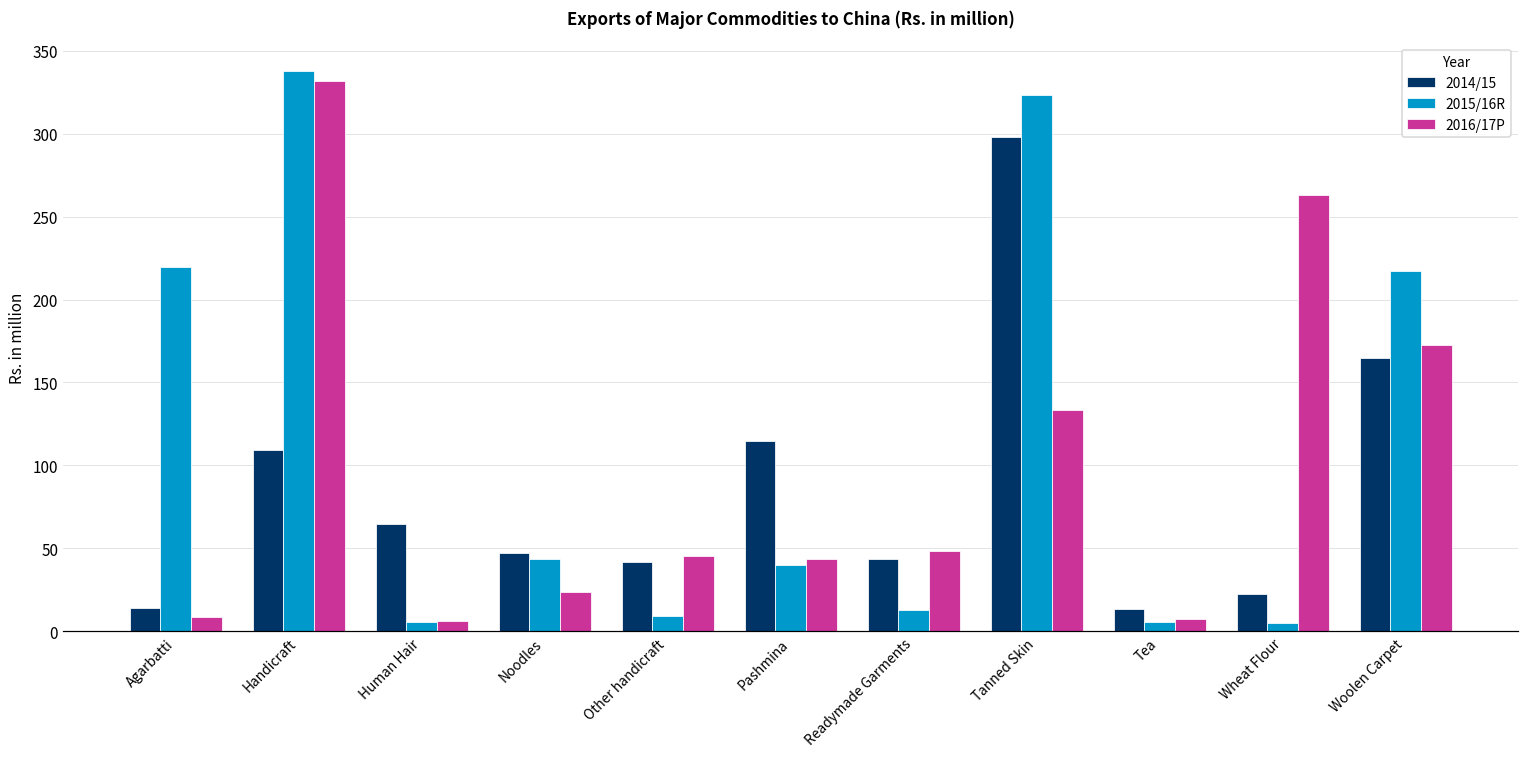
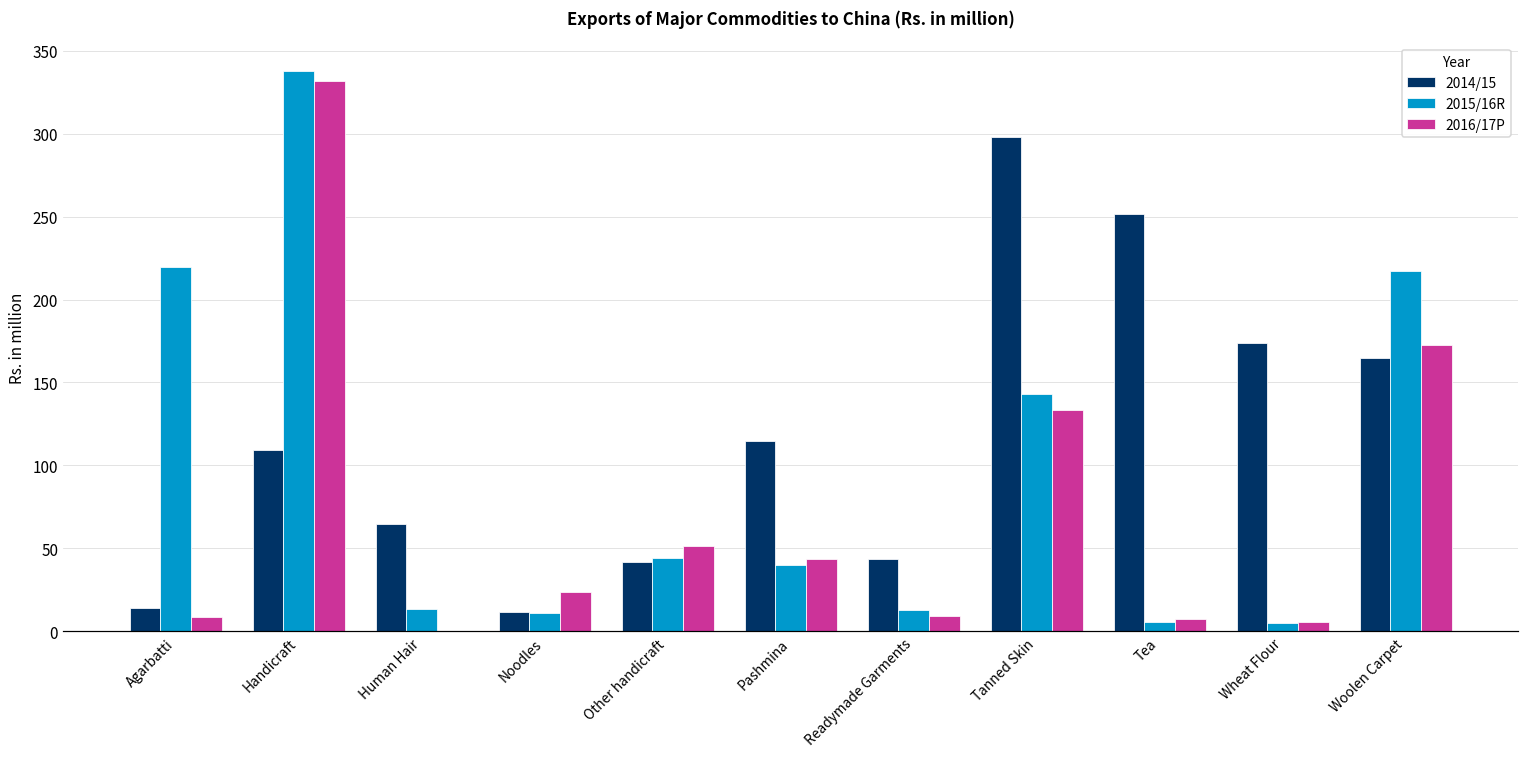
2015/16R, Human Hair: 5 -> 13
2016/17P, Human Hair: 6 -> 0
2014/15, Noodles: 47 -> 12
2015/16R, Noodles: 44 -> 11
2015/16R, Other handicraft: 9 -> 44
2016/17P, Other handicraft: 45 -> 51
2016/17P, Readymade Garments: 49 -> 9
2015/16R, Tanned Skin: 323 -> 143
2014/15, Tea: 13 -> 251
2014/15, Wheat Flour: 22 -> 174
2016/17P, Wheat Flour: 263 -> 6
